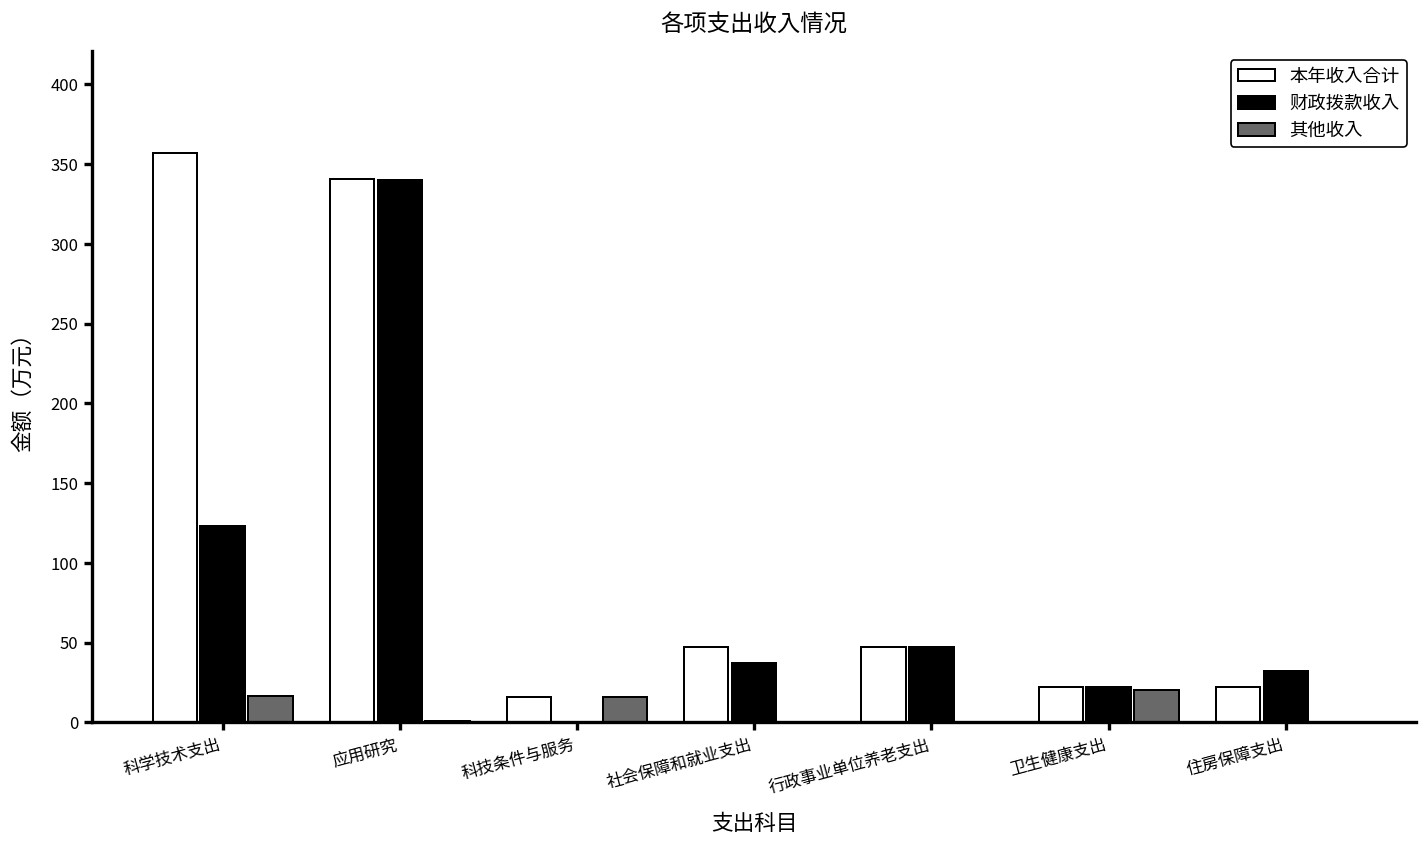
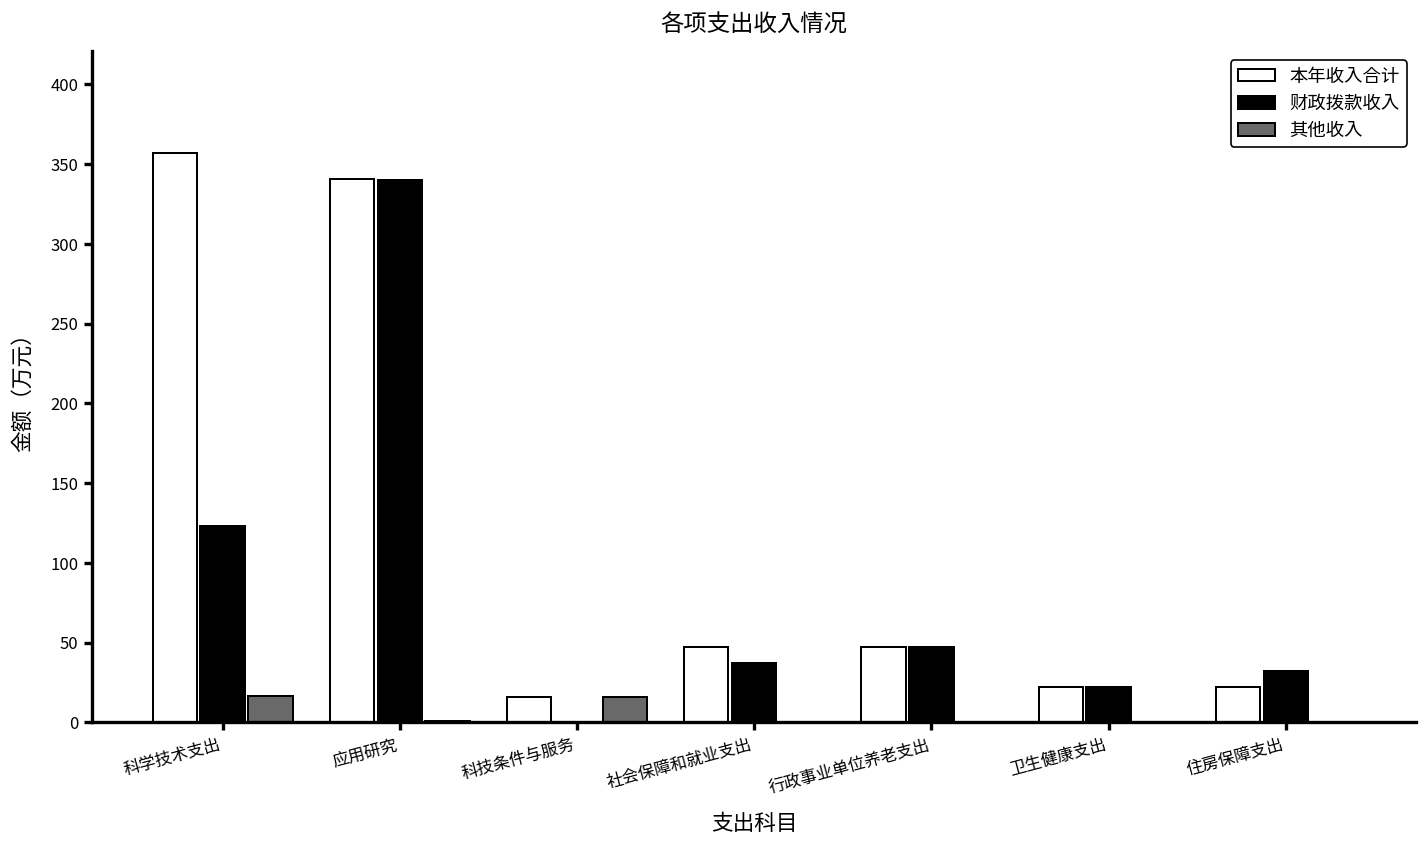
其他收入, 卫生健康支出: 20 -> 0
